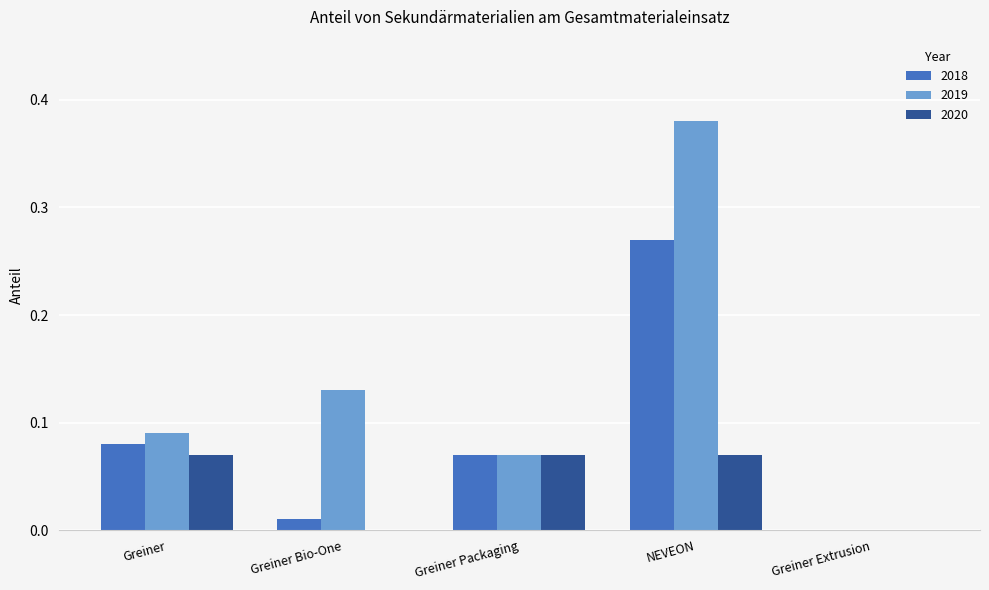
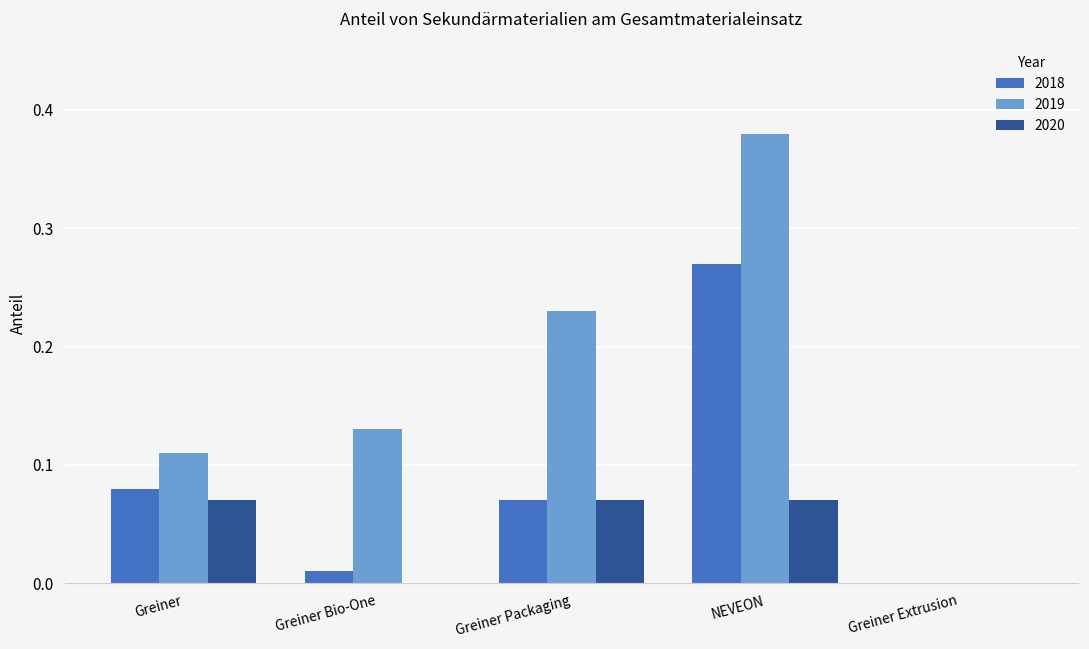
2019, Greiner: 0.09 -> 0.11
2019, Greiner Packaging: 0.07 -> 0.23
